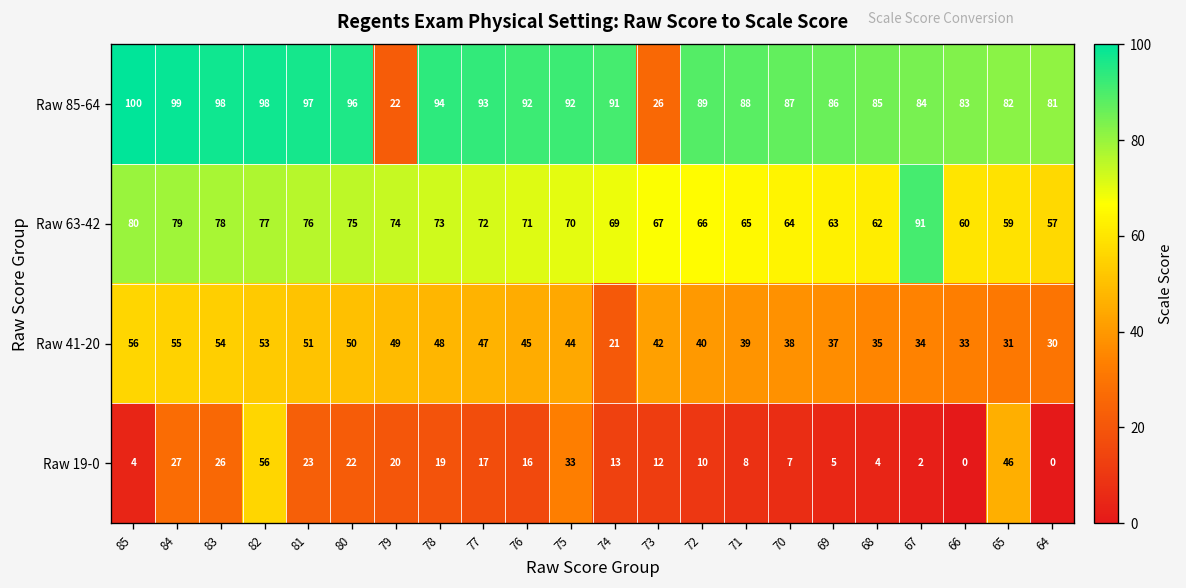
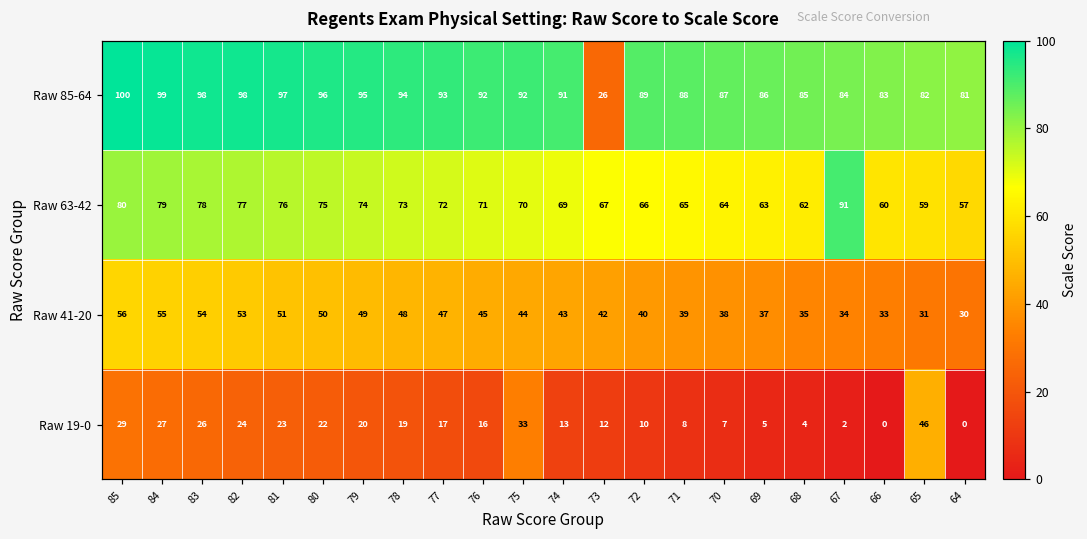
Raw 85-64, 79: 22 -> 95
Raw 41-20, 74: 21 -> 43
Raw 19-0, 85: 4 -> 29
Raw 19-0, 82: 56 -> 24
